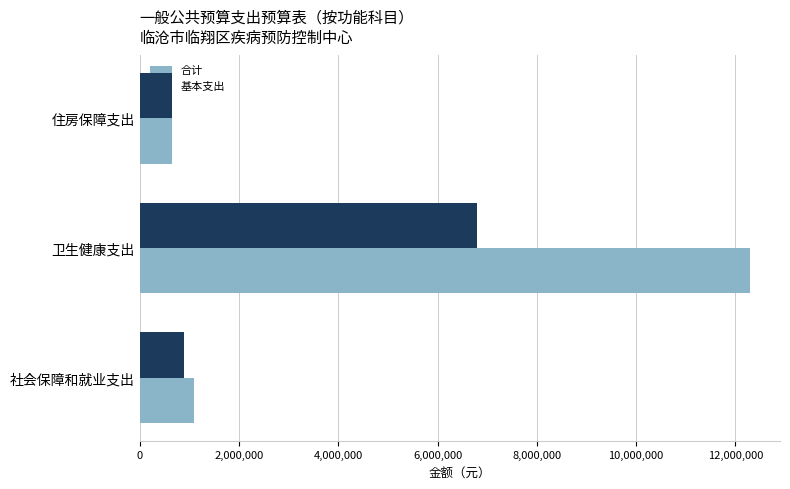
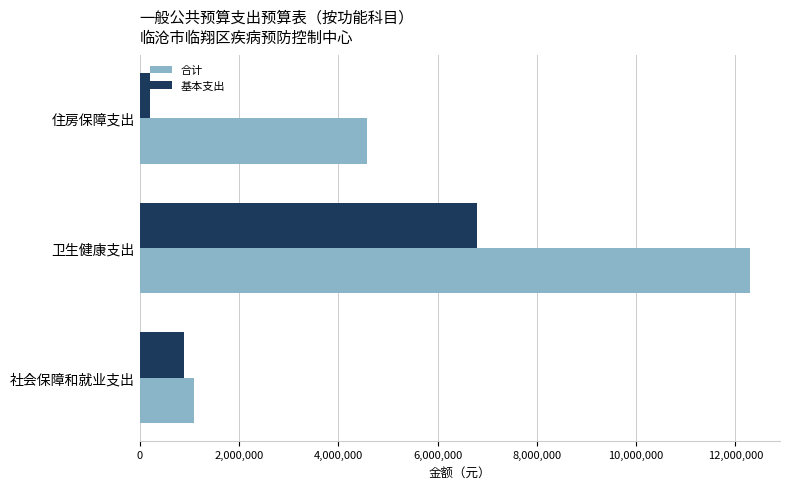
基本支出, 住房保障支出: 600,000 -> 200,000
合计, 住房保障支出: 600,000 -> 4,600,000
